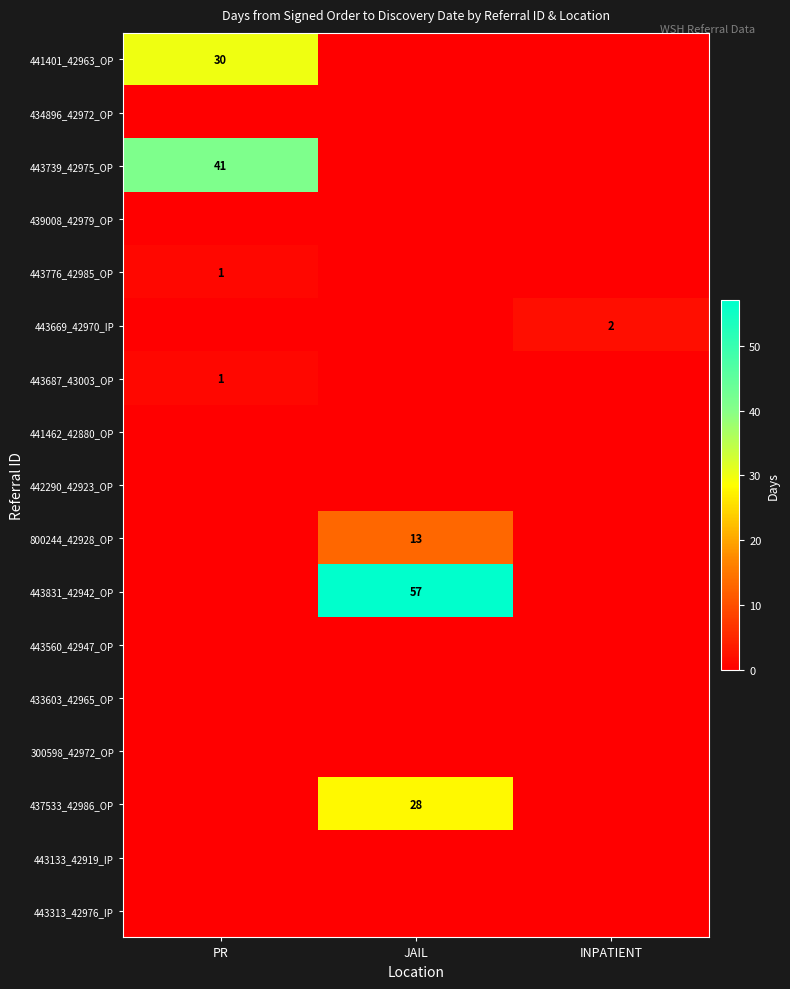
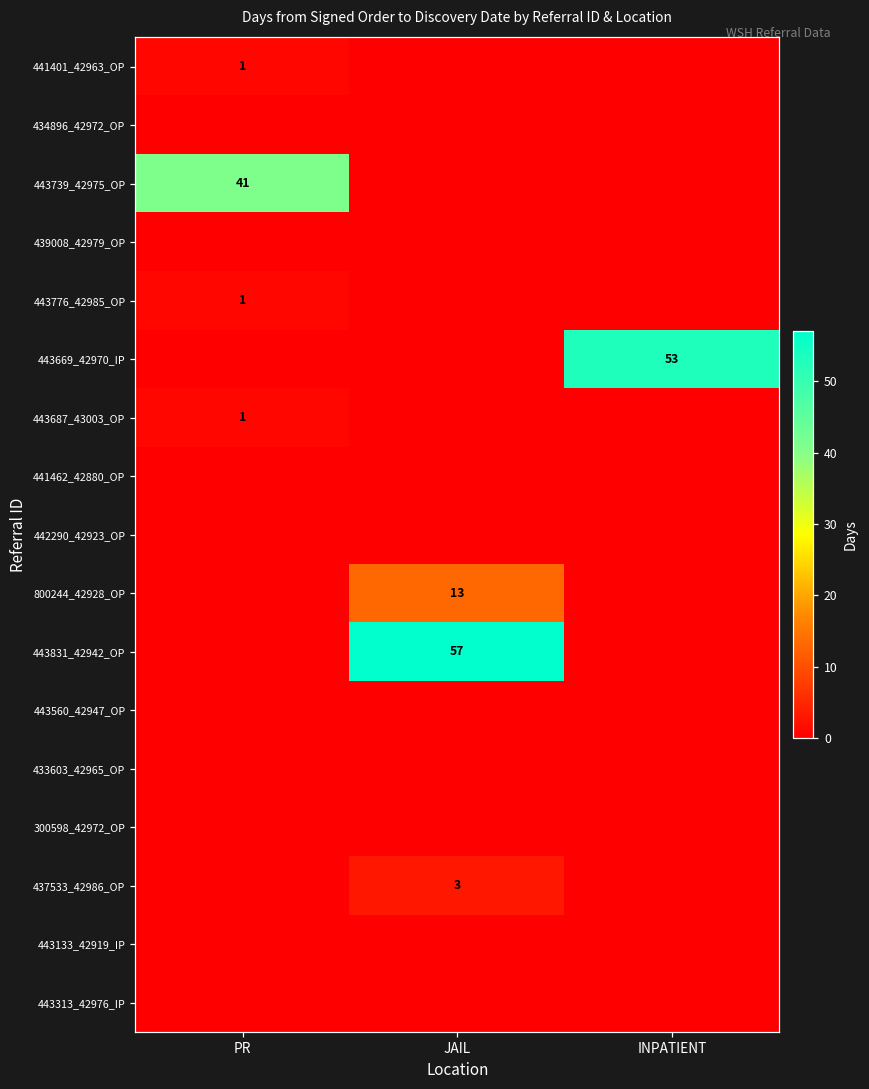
441401_42963_OP, PR: 30 -> 1
443669_42970_IP, INPATIENT: 2 -> 53
437533_42986_OP, JAIL: 28 -> 3
